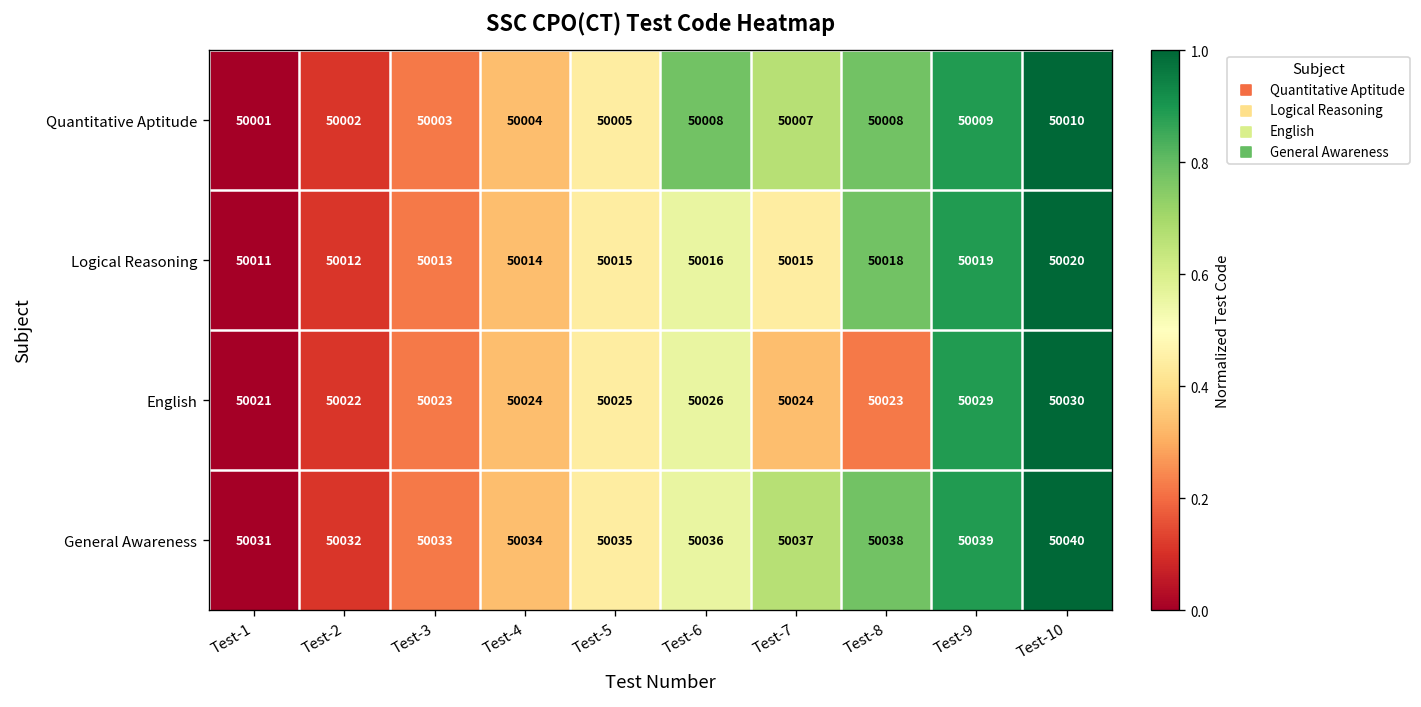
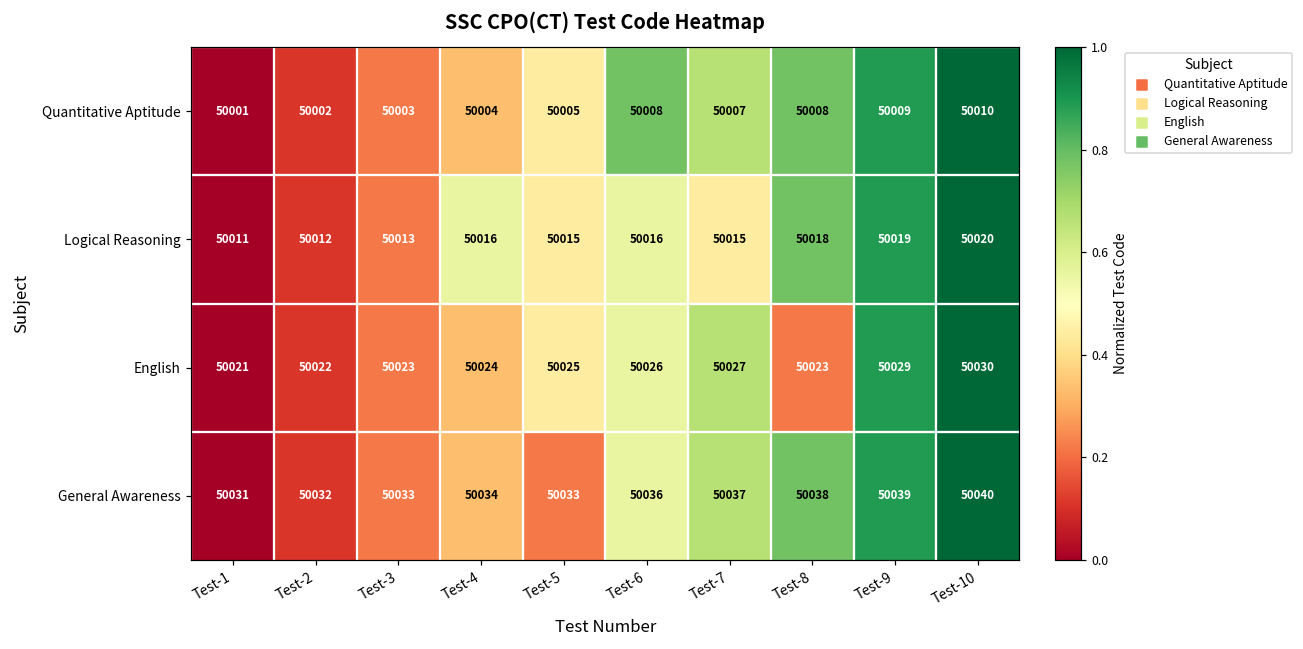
Logical Reasoning, Test-4: 50014 -> 50016
English, Test-7: 50024 -> 50027
General Awareness, Test-5: 50035 -> 50033
